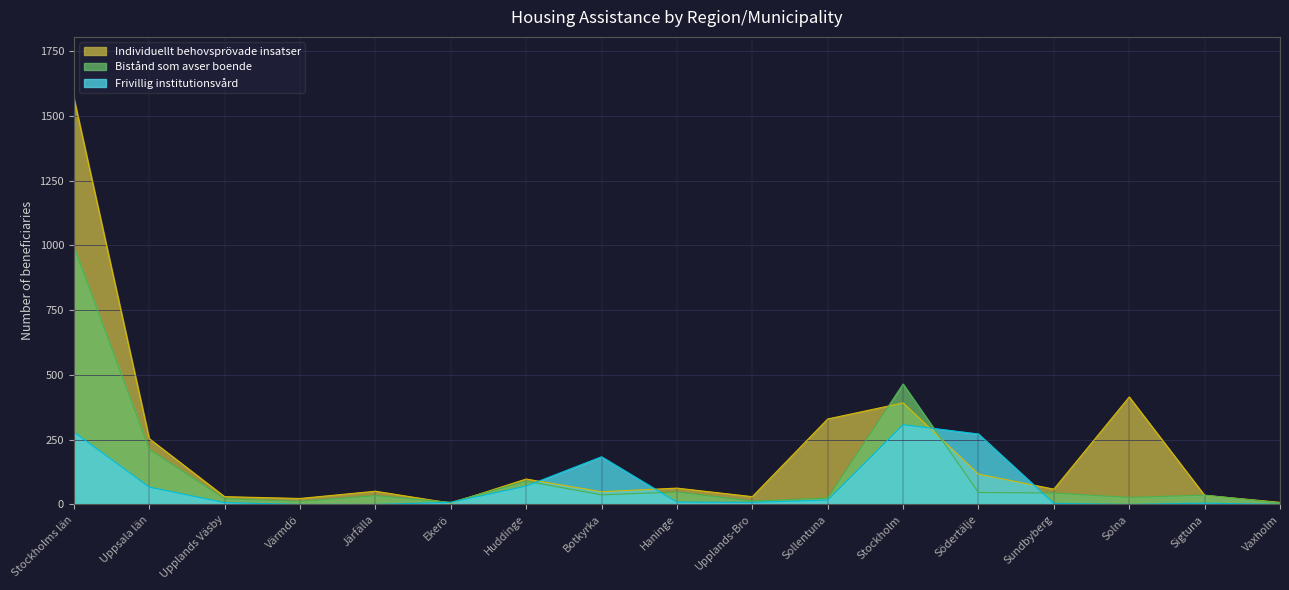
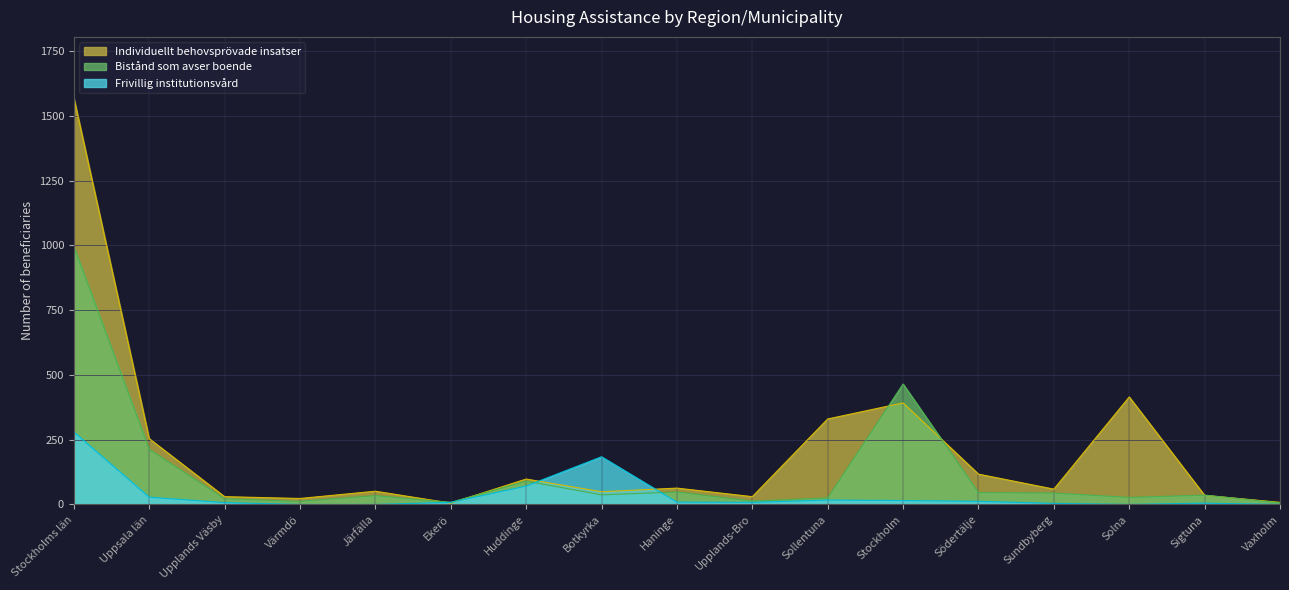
Frivillig institutionsvård, Uppsala län: 70 -> 30
Frivillig institutionsvård, Stockholm: 310 -> 20
Frivillig institutionsvård, Södertälje: 270 -> 10
